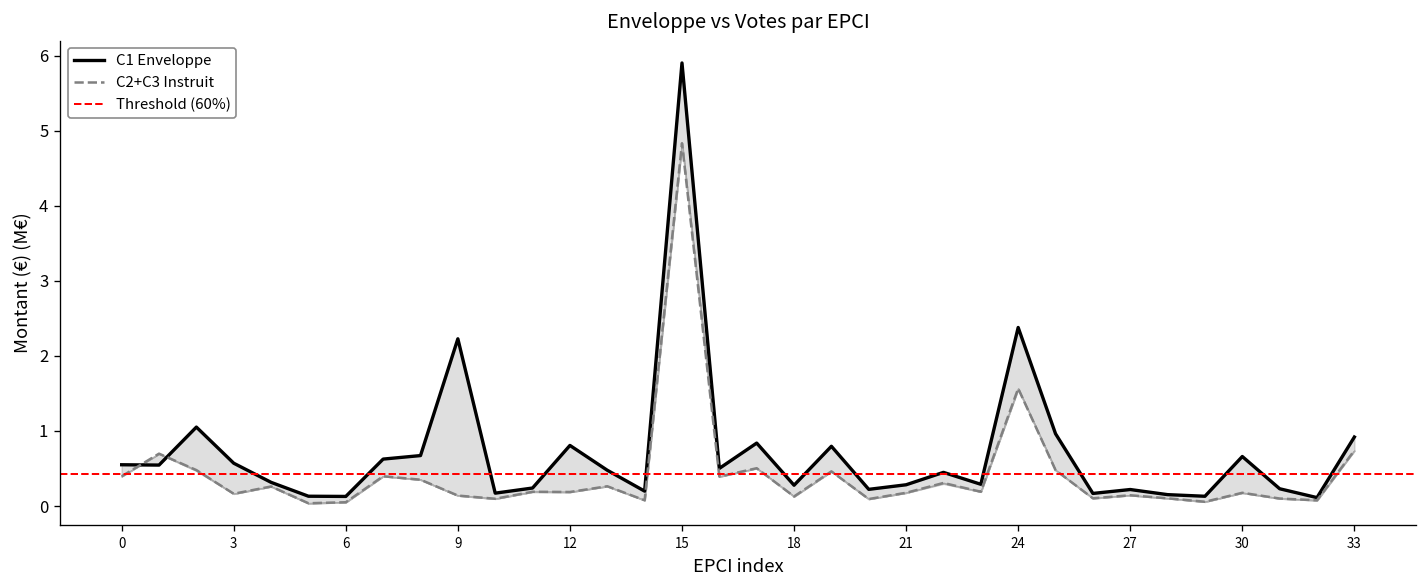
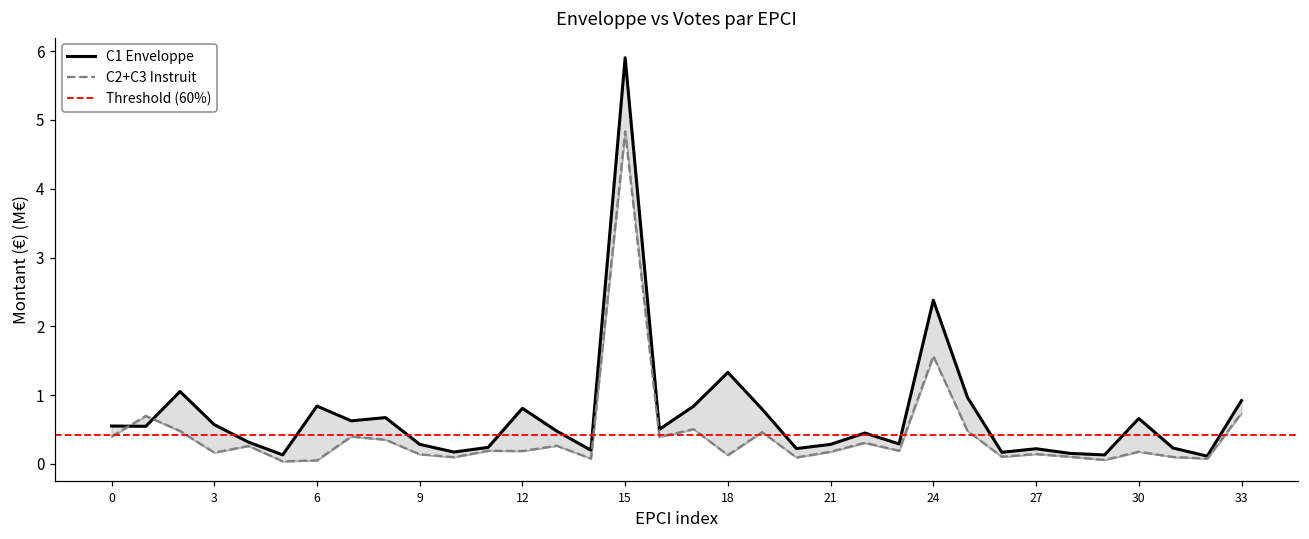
C1 Enveloppe, 6: 0.1 -> 0.8
C1 Enveloppe, 9: 2.2 -> 0.3
C1 Enveloppe, 18: 0.3 -> 1.3
